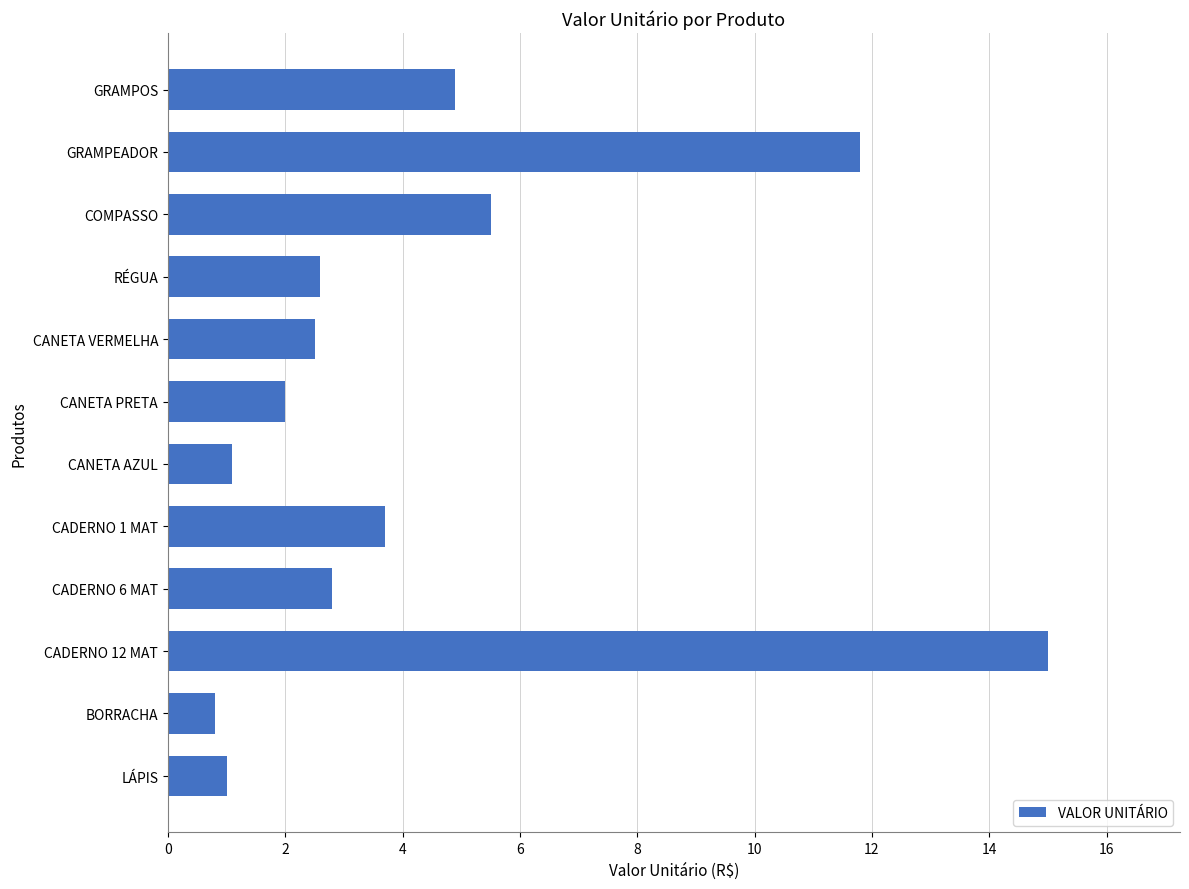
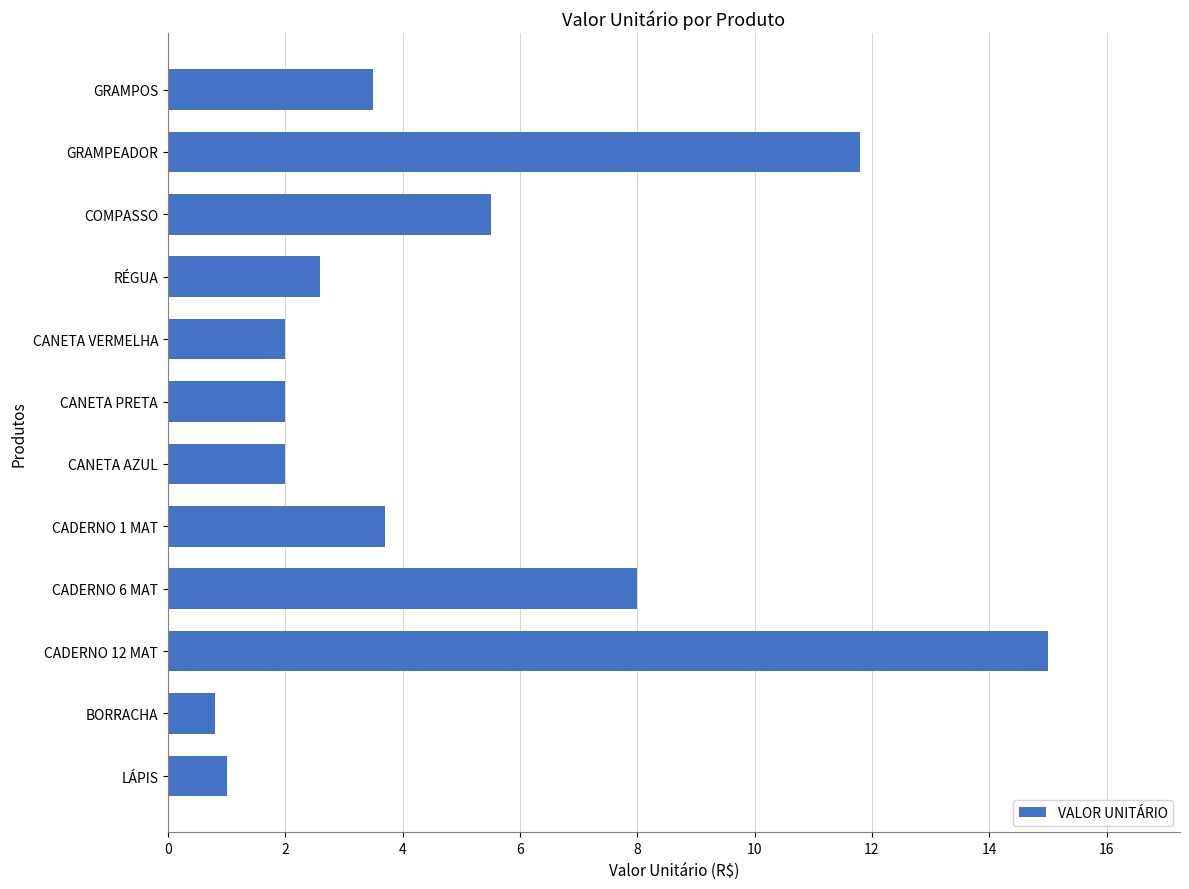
GRAMPOS: 4.9 -> 3.5
CANETA VERMELHA: 2.5 -> 2.0
CANETA AZUL: 1.1 -> 2.0
CADERNO 6 MAT: 2.8 -> 8.0
